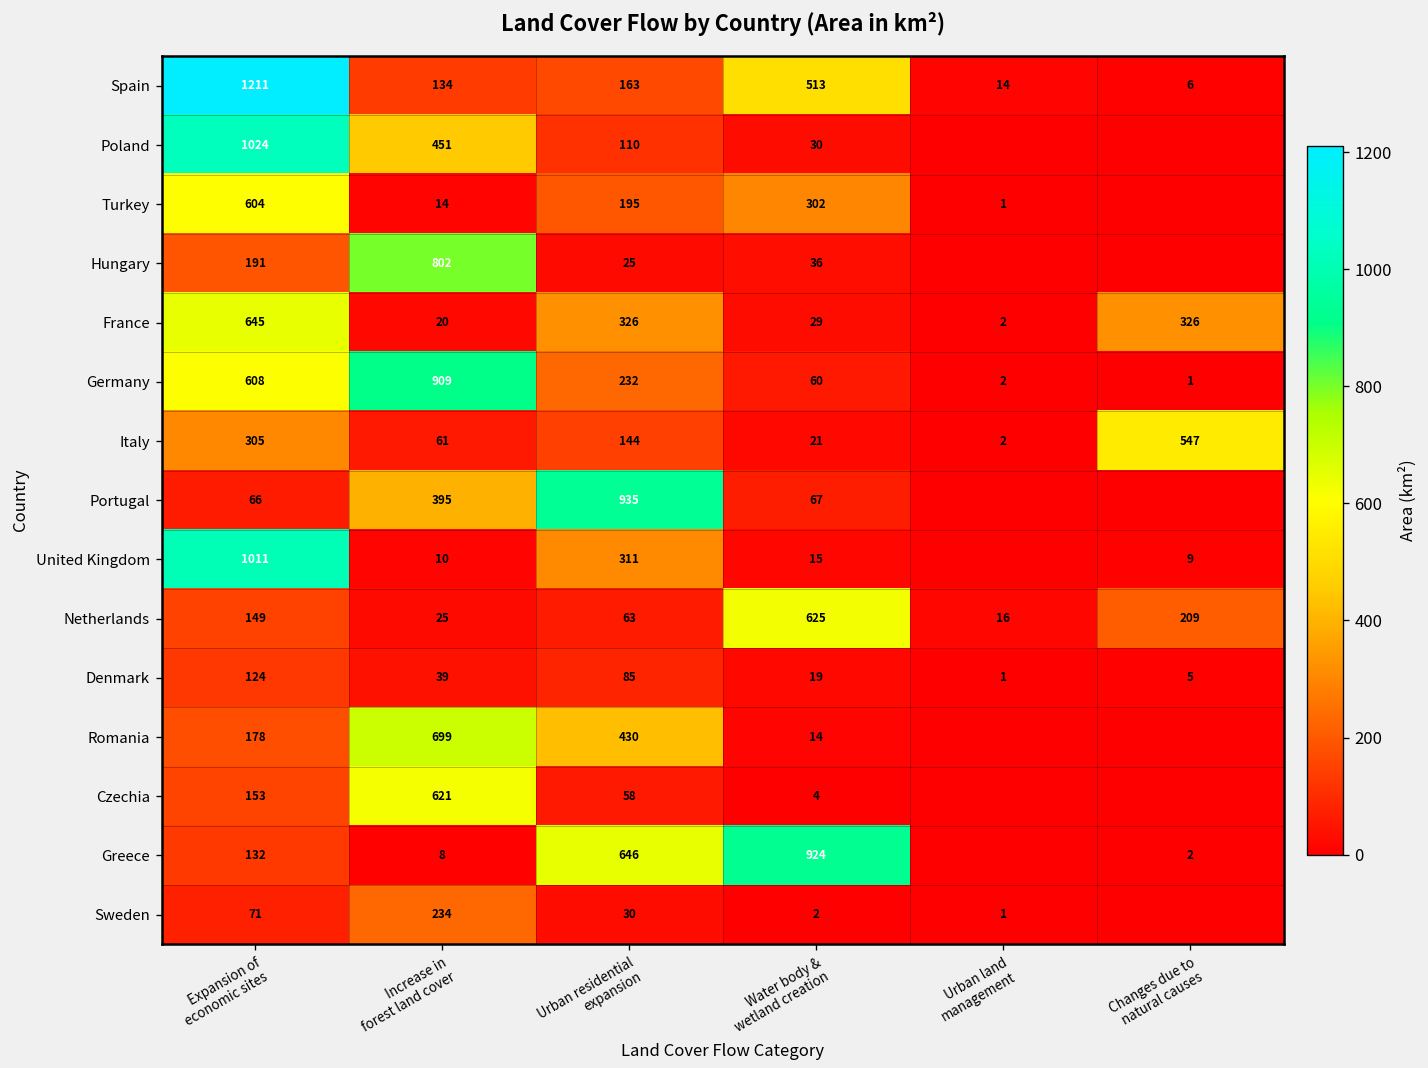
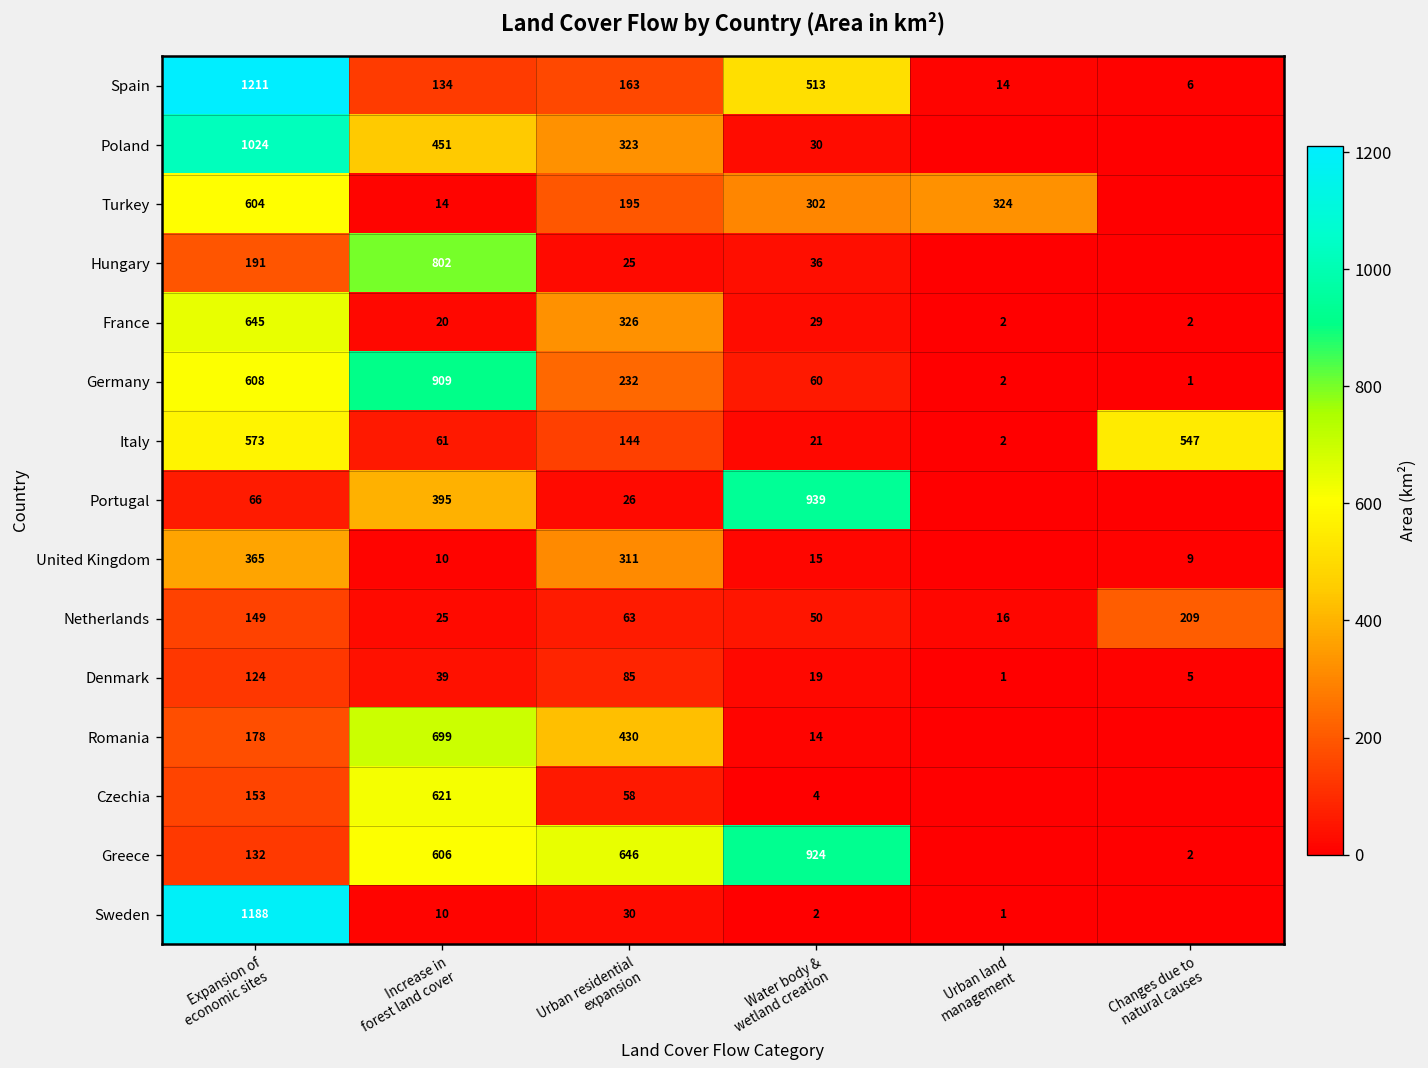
Poland, Urban residential expansion: 110 -> 323
Turkey, Urban land management: 1 -> 324
France, Changes due to natural causes: 326 -> 2
Italy, Expansion of economic sites: 305 -> 573
Portugal, Urban residential expansion: 935 -> 26
Portugal, Water body & wetland creation: 67 -> 939
United Kingdom, Expansion of economic sites: 1011 -> 365
Netherlands, Water body & wetland creation: 625 -> 50
Greece, Increase in forest land cover: 8 -> 606
Sweden, Expansion of economic sites: 71 -> 1188
Sweden, Increase in forest land cover: 234 -> 10
